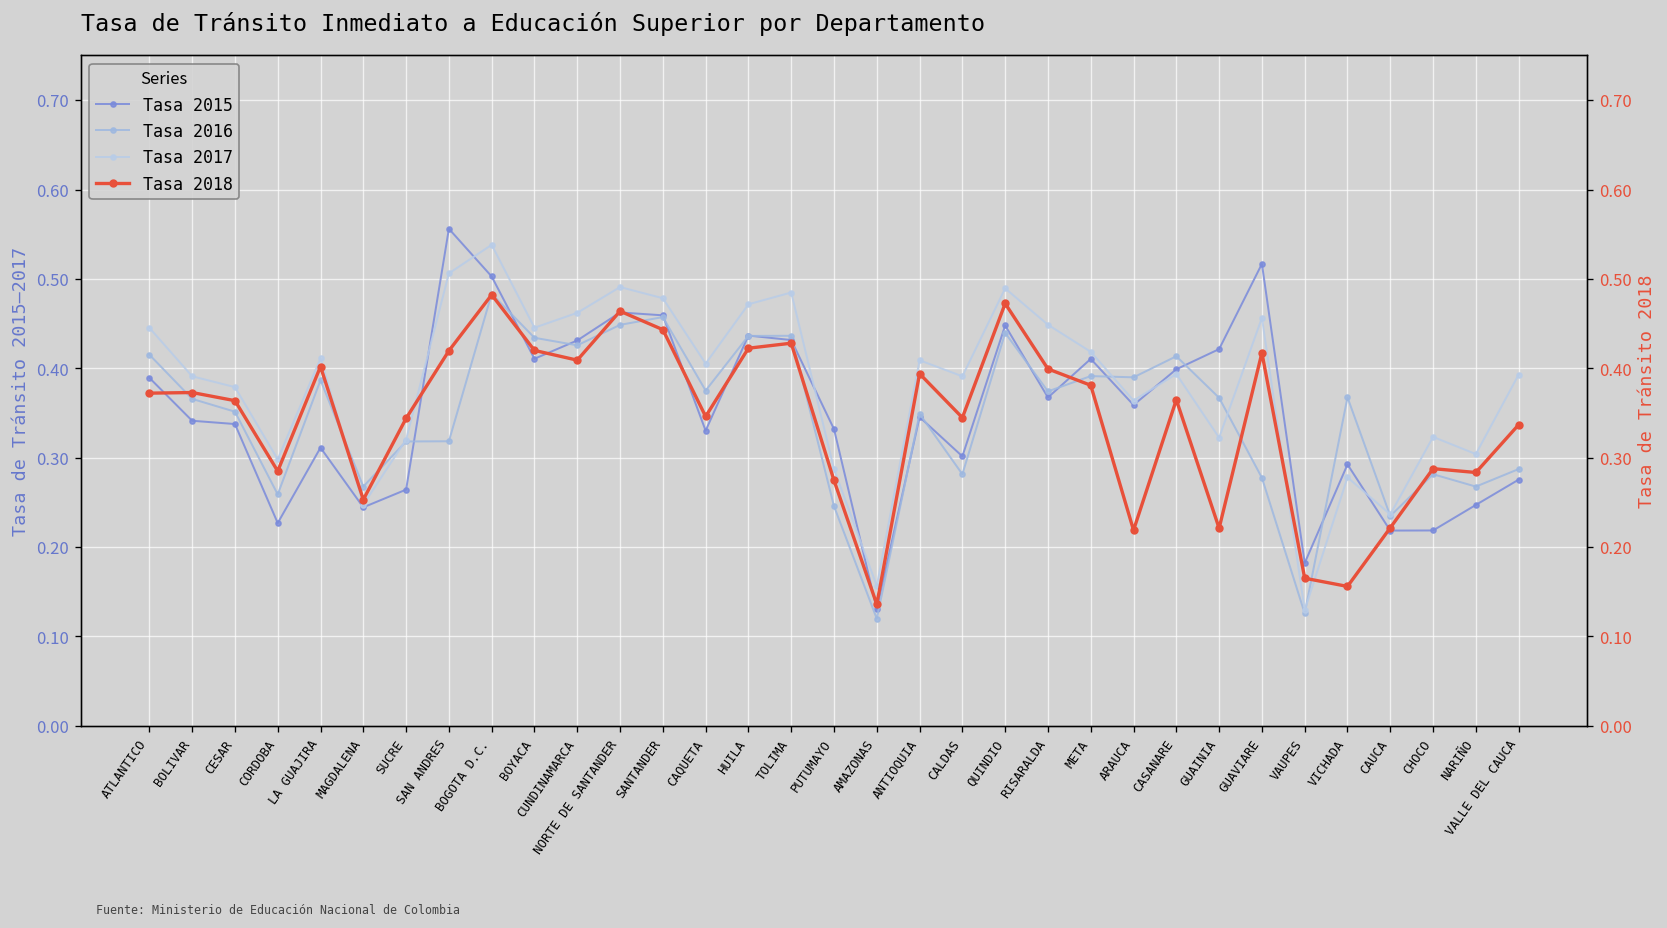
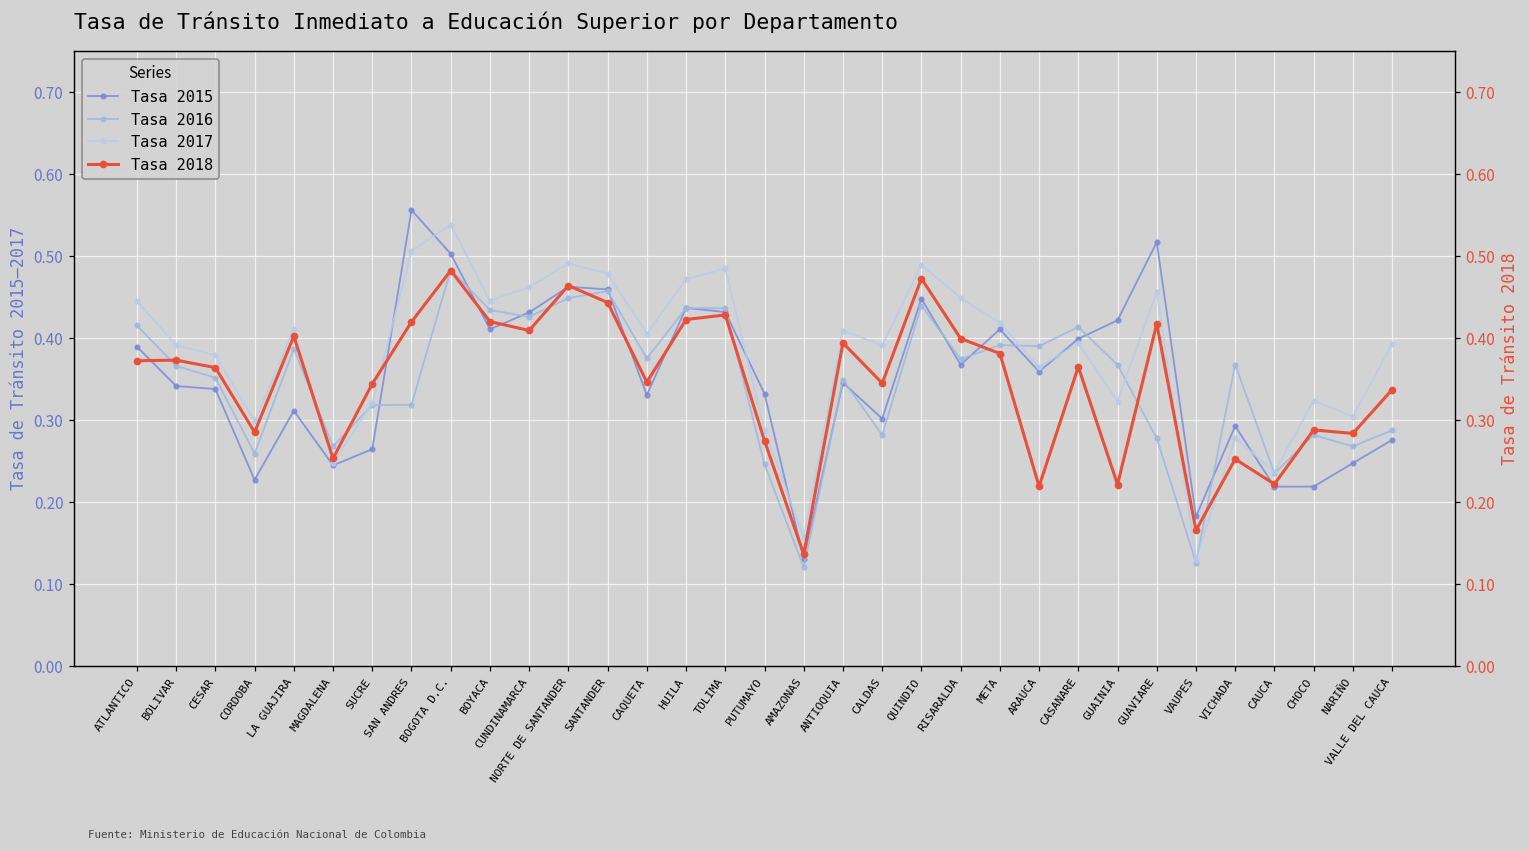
Tasa 2018, VICHADA: 0.16 -> 0.25
